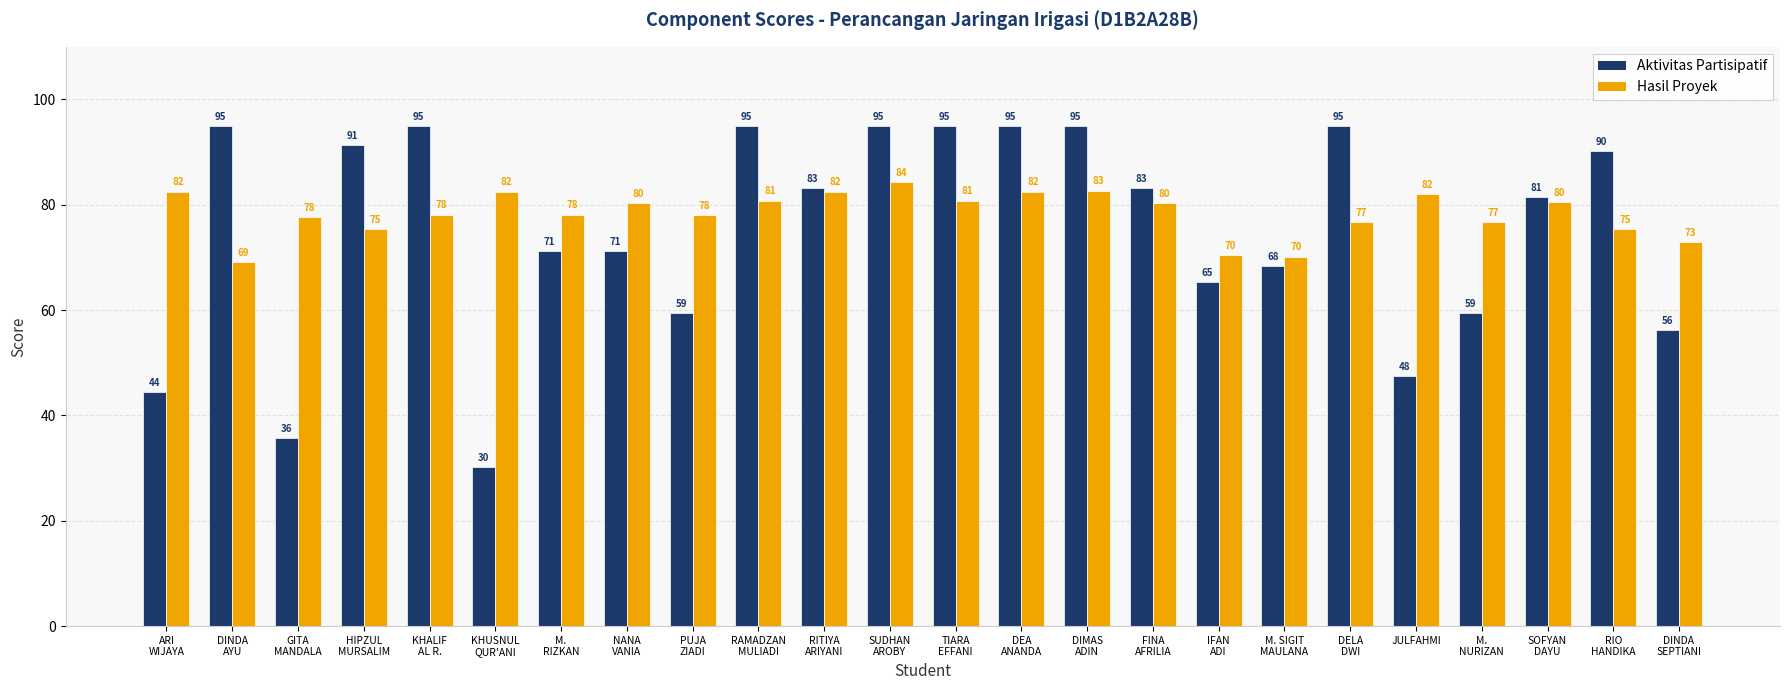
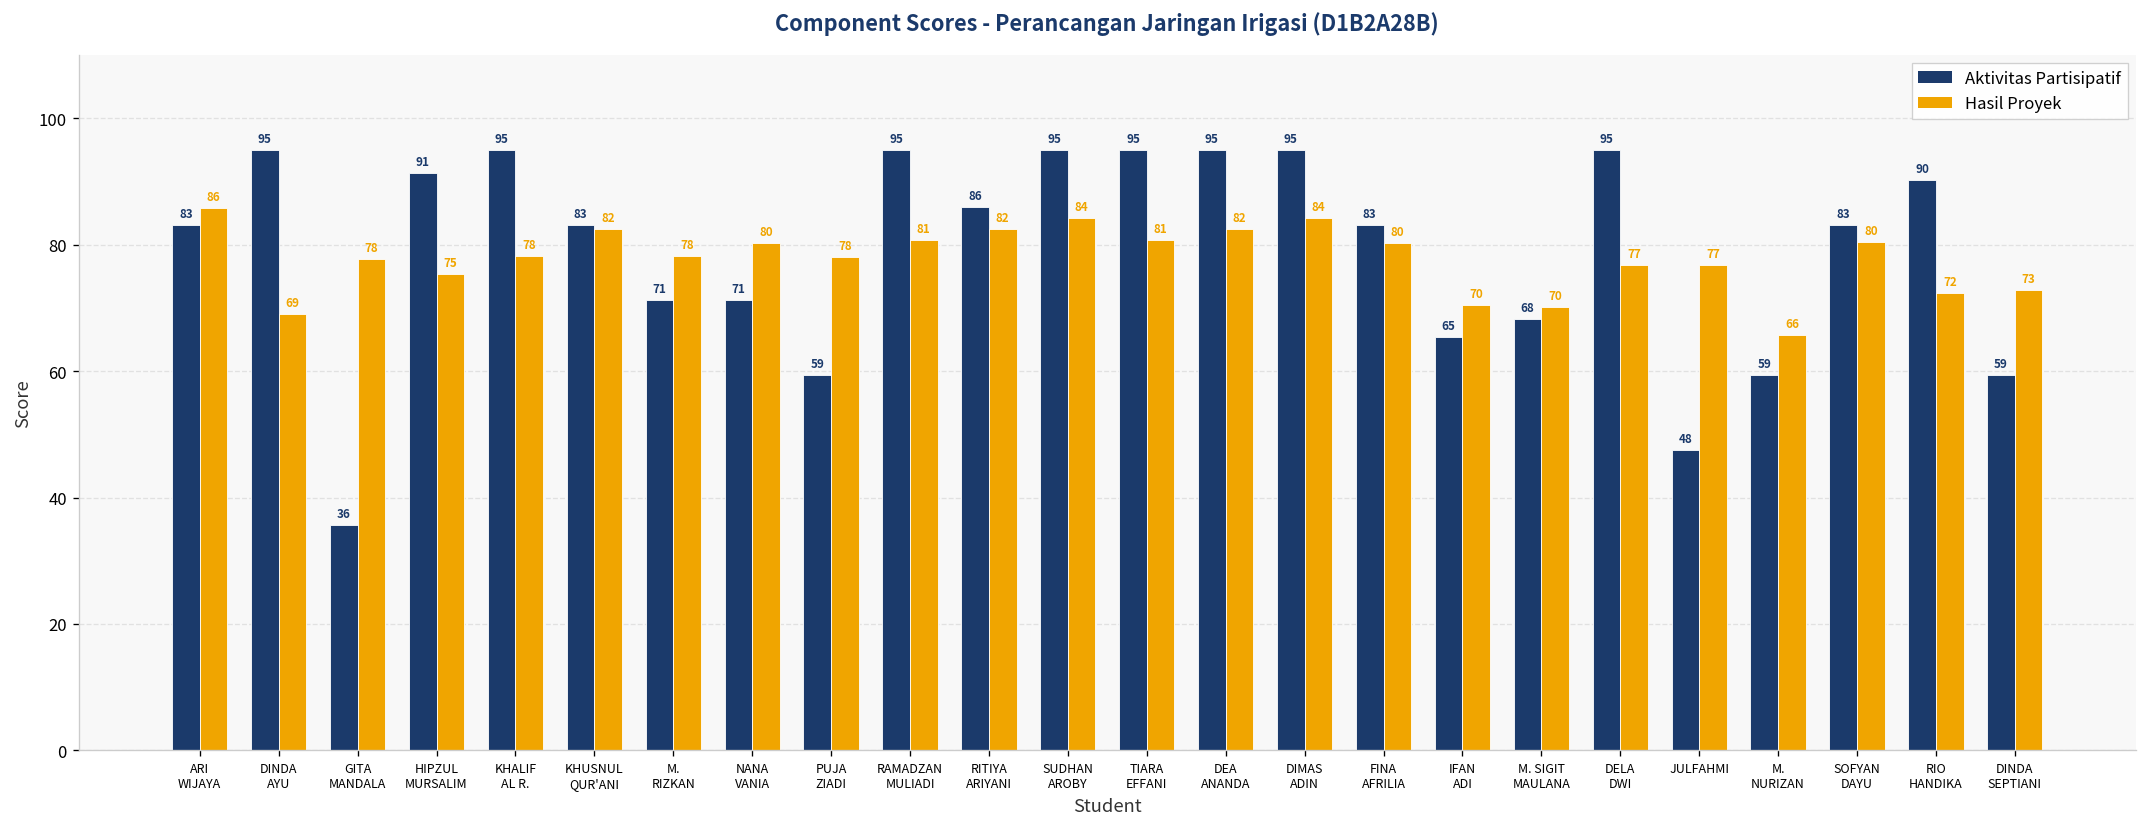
Aktivitas Partisipatif, ARI WIJAYA: 44 -> 83
Hasil Proyek, ARI WIJAYA: 82 -> 86
Aktivitas Partisipatif, KHUSNUL QUR'ANI: 30 -> 83
Aktivitas Partisipatif, RITIYA ARIYANI: 83 -> 86
Hasil Proyek, DIMAS ADIN: 83 -> 84
Hasil Proyek, JULFAHMI: 82 -> 77
Hasil Proyek, M. NURIZAN: 77 -> 66
Aktivitas Partisipatif, SOFYAN DAYU: 81 -> 83
Hasil Proyek, RIO HANDIKA: 75 -> 72
Aktivitas Partisipatif, DINDA SEPTIANI: 56 -> 59
